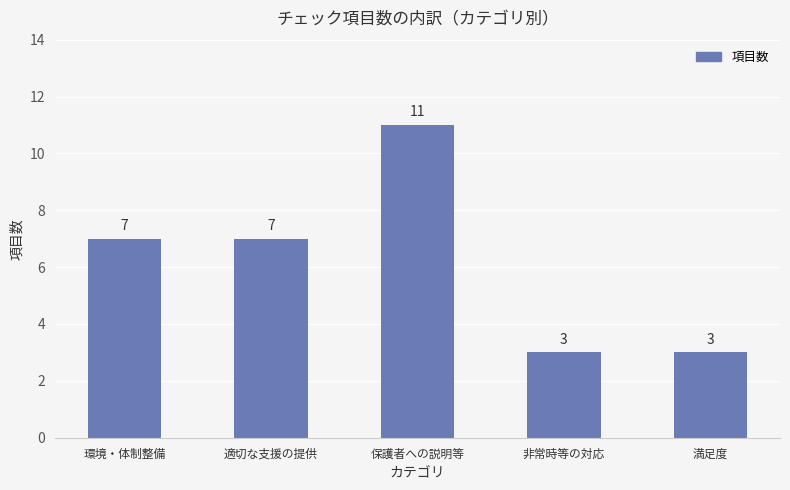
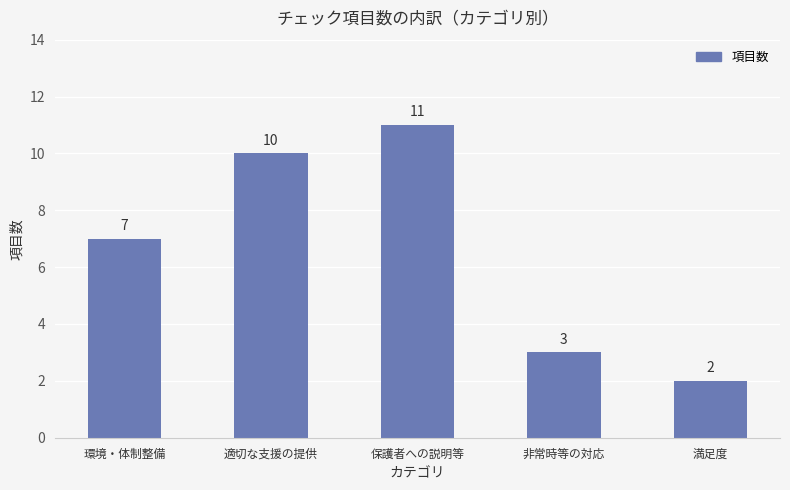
適切な支援の提供: 7 -> 10
満足度: 3 -> 2
